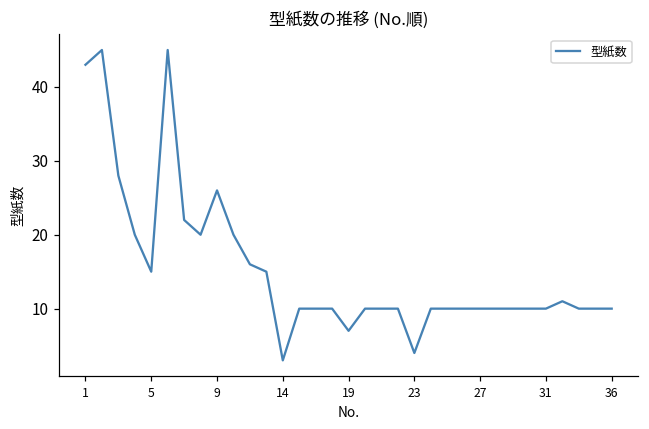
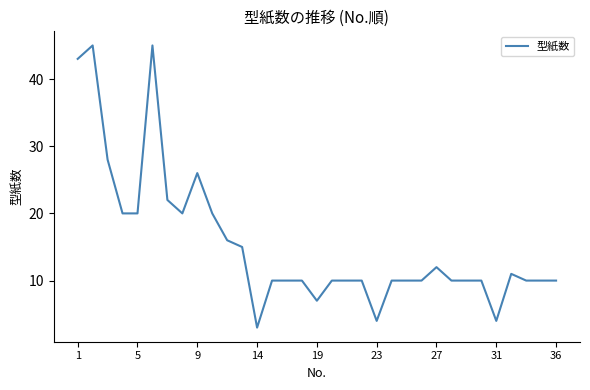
5: 15 -> 20
27: 10 -> 12
31: 10 -> 4
